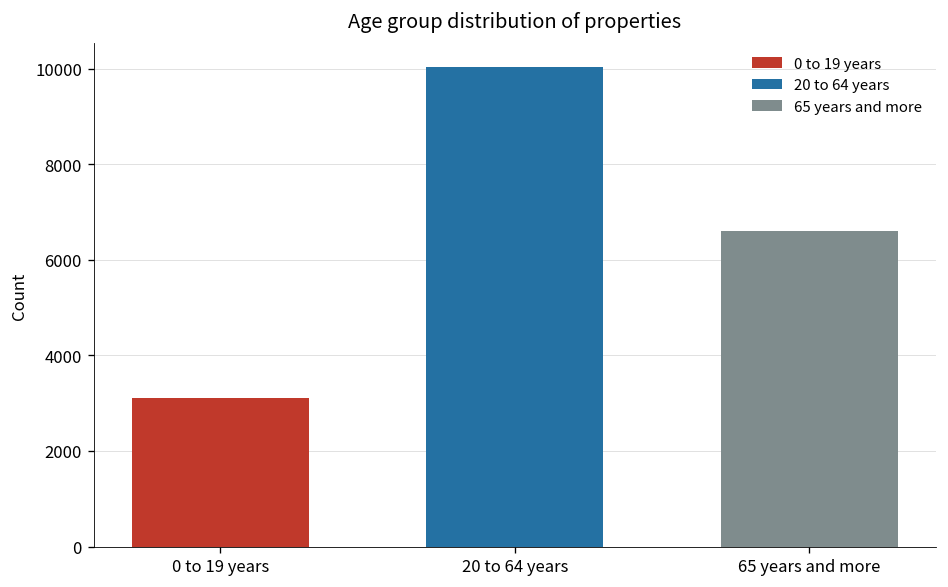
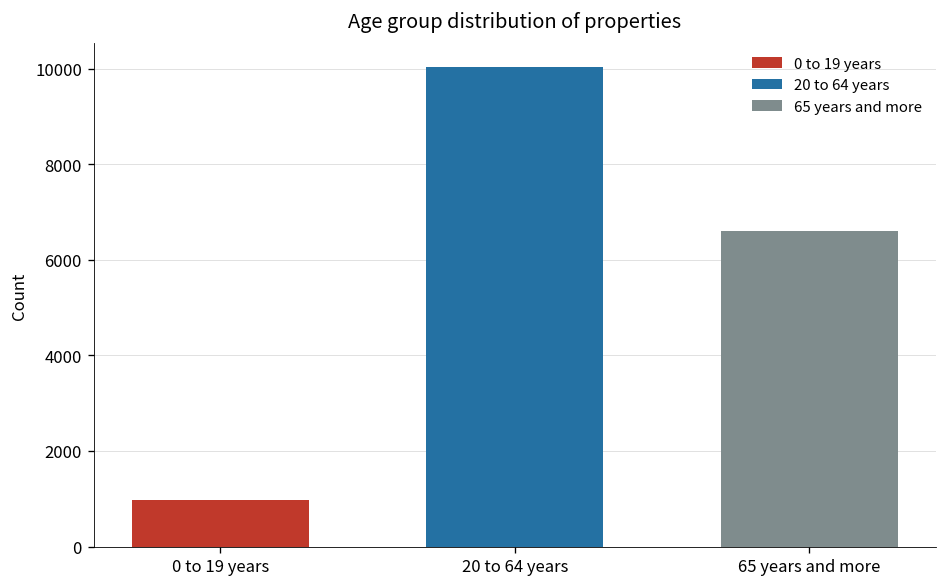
0 to 19 years: 3100 -> 1000
